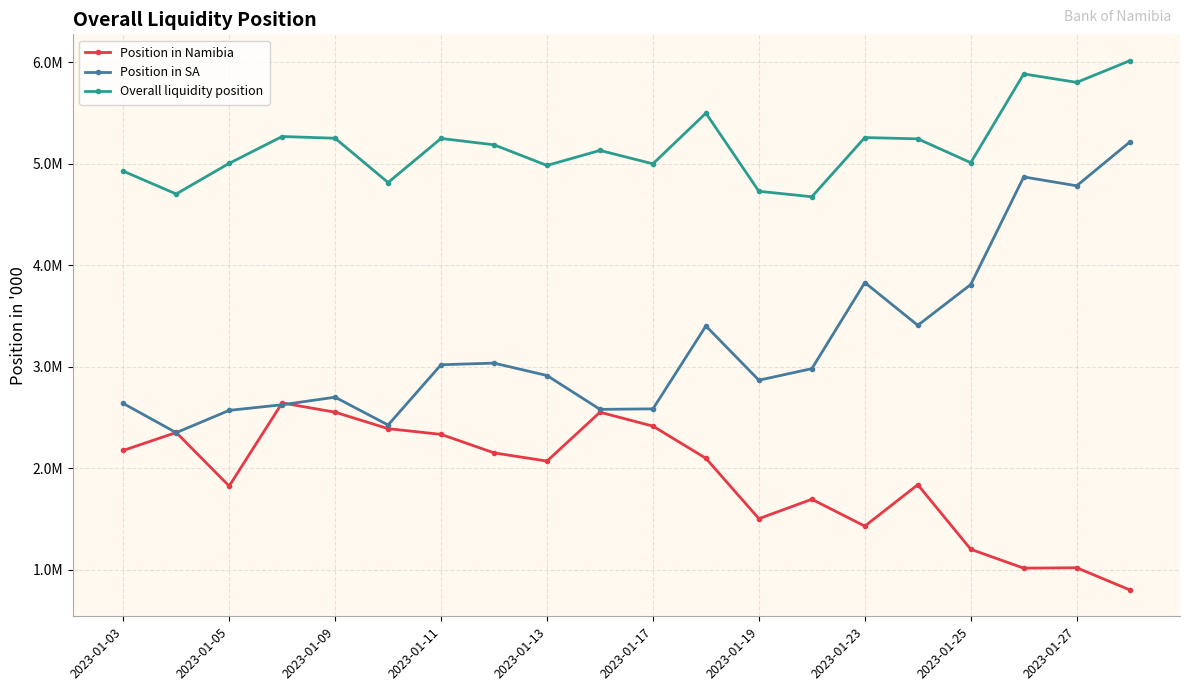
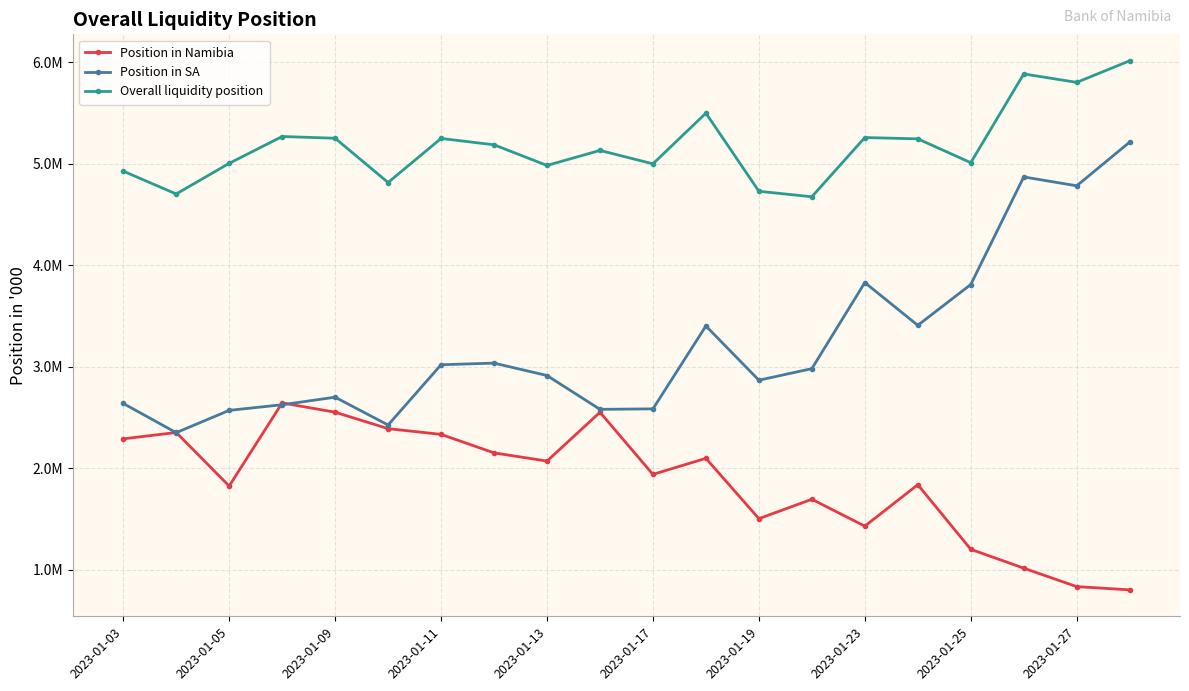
Position in Namibia, 2023-01-03: 2170000 -> 2290000
Position in Namibia, 2023-01-17: 2410000 -> 1940000
Position in Namibia, 2023-01-27: 1020000 -> 830000
